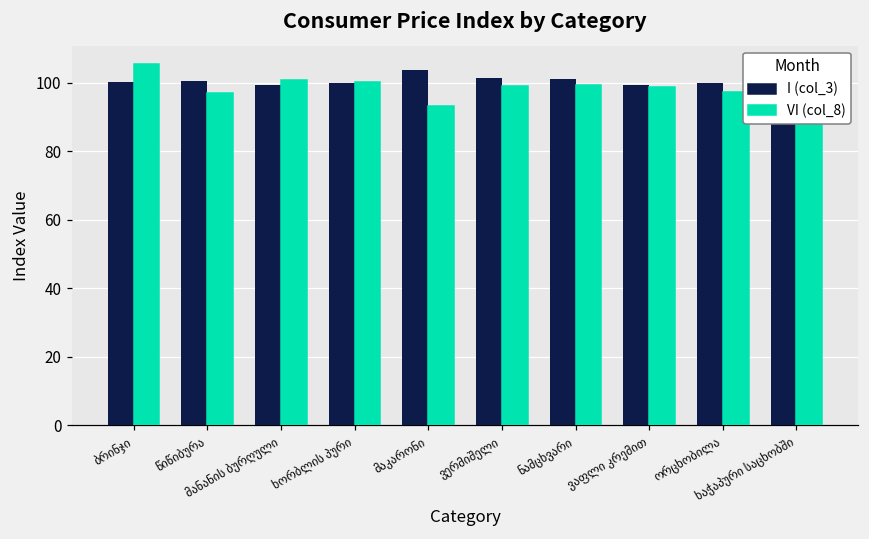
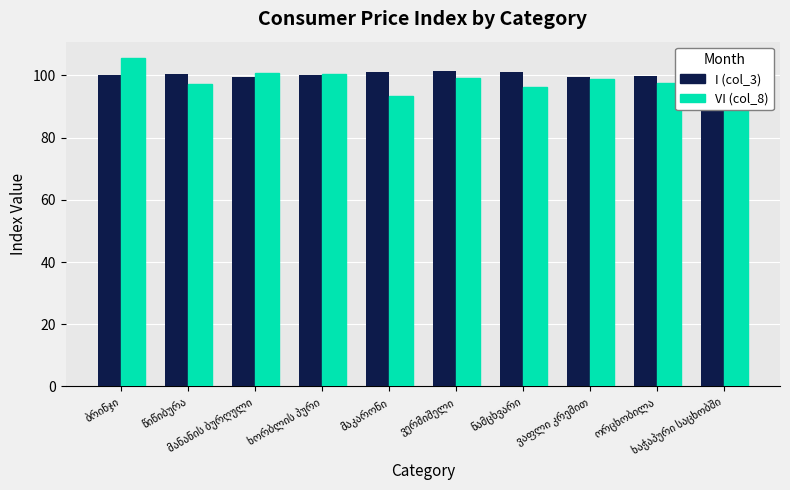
I (col_3), მაკარონი: 104 -> 101
VI (col_8), ნამცხვარი: 99 -> 96
